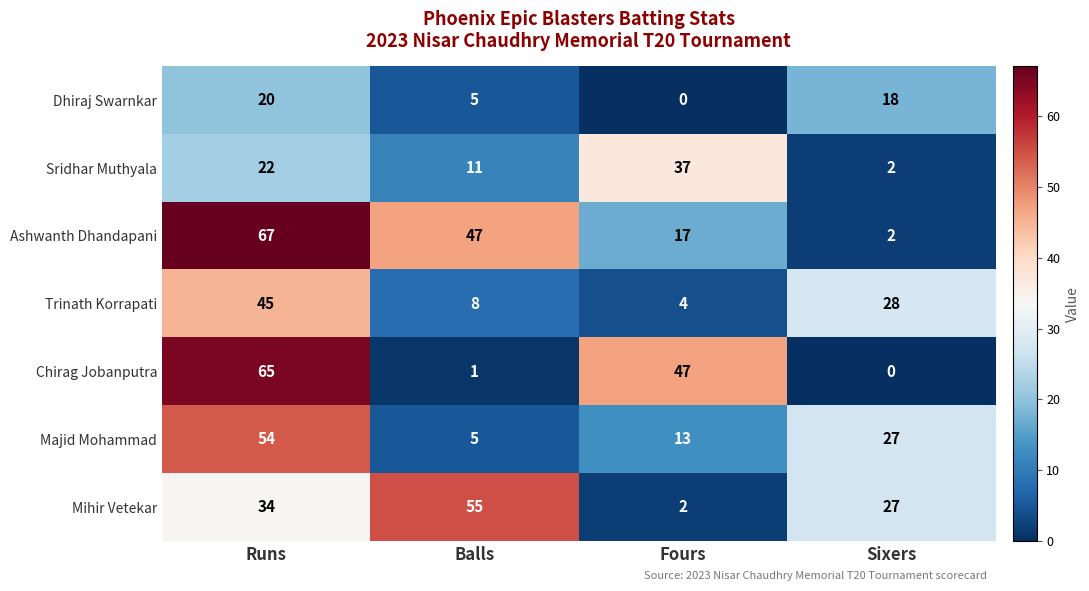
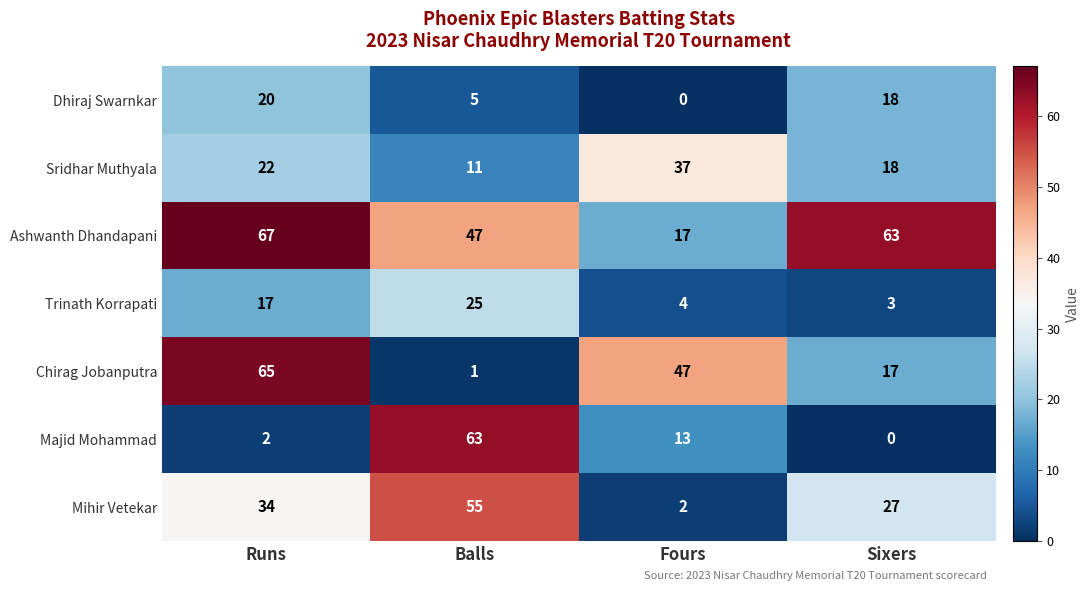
Sridhar Muthyala, Sixers: 2 -> 18
Ashwanth Dhandapani, Sixers: 2 -> 63
Trinath Korrapati, Runs: 45 -> 17
Trinath Korrapati, Balls: 8 -> 25
Trinath Korrapati, Sixers: 28 -> 3
Chirag Jobanputra, Sixers: 0 -> 17
Majid Mohammad, Runs: 54 -> 2
Majid Mohammad, Balls: 5 -> 63
Majid Mohammad, Sixers: 27 -> 0
